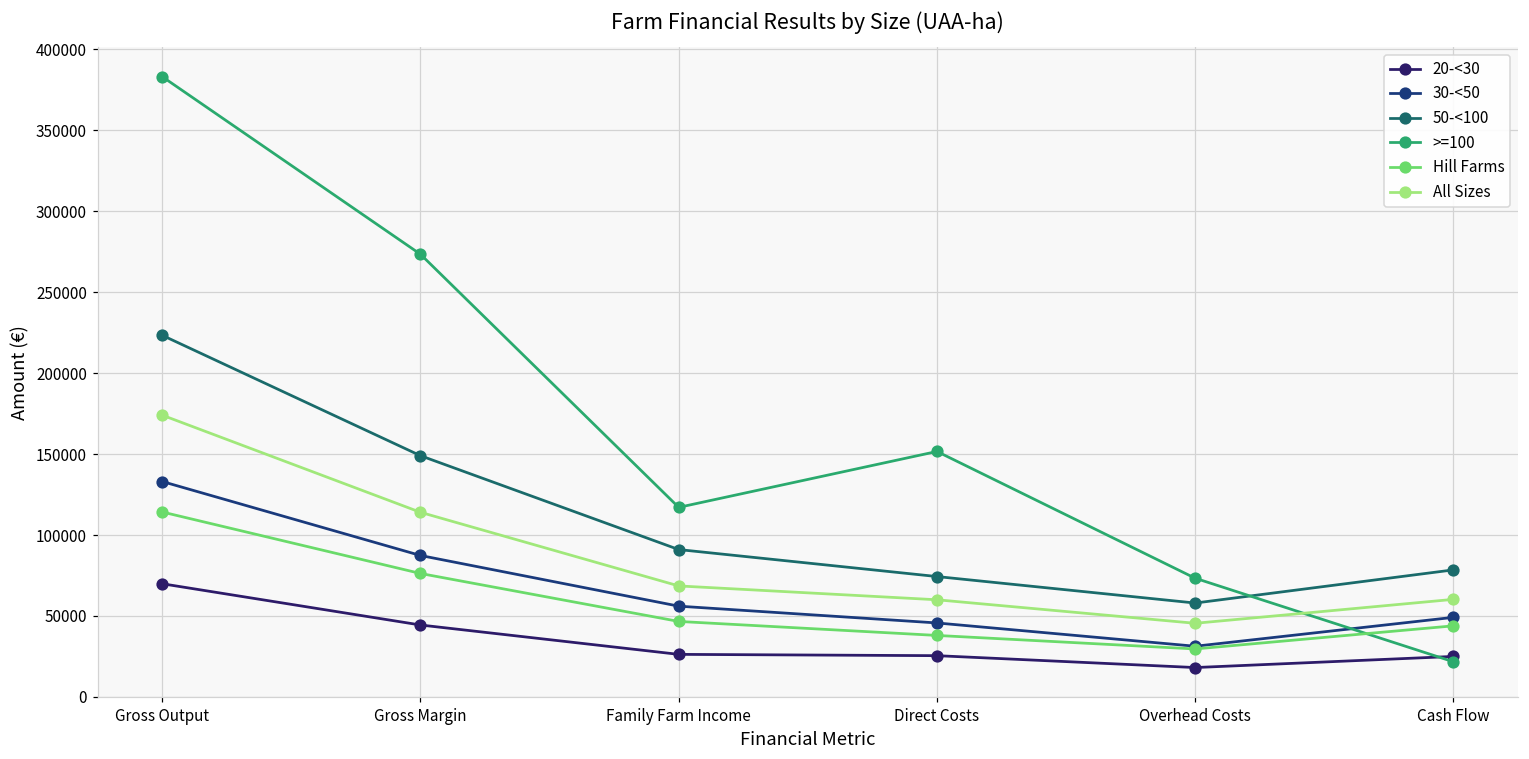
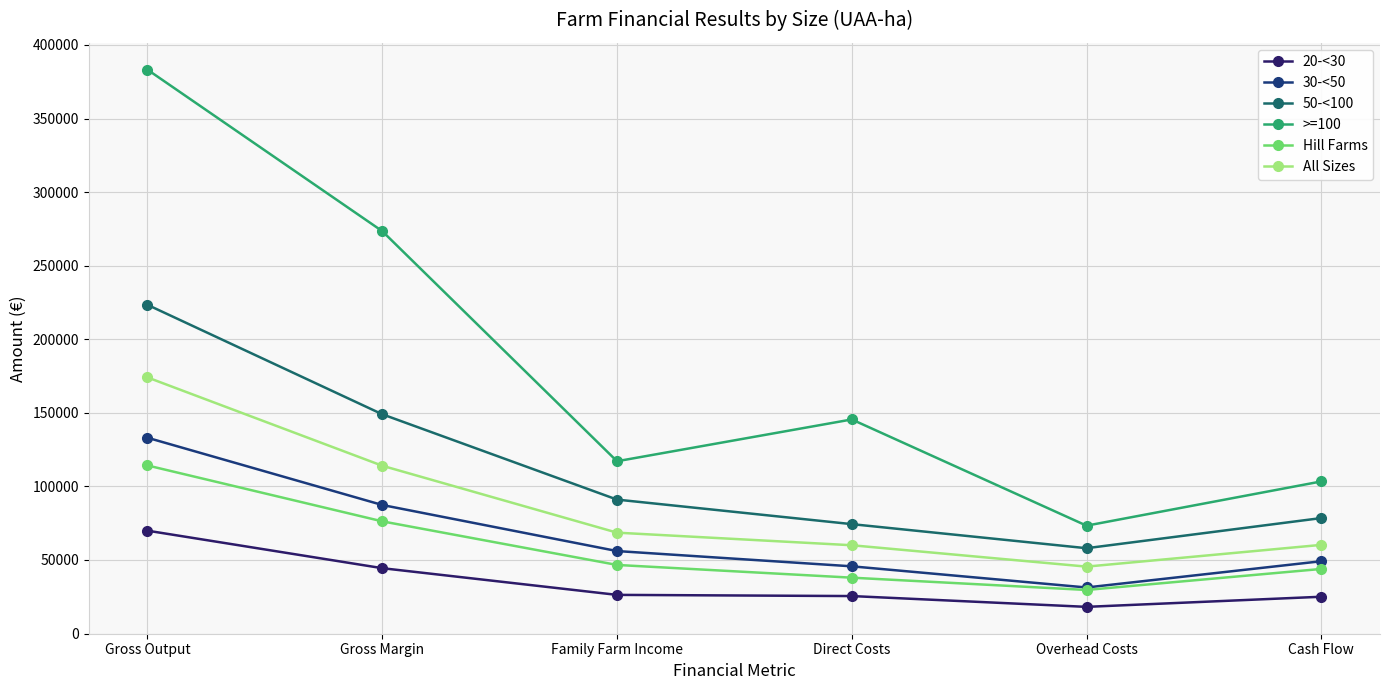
>=100, Direct Costs: 152000 -> 146000
>=100, Cash Flow: 22000 -> 103000
